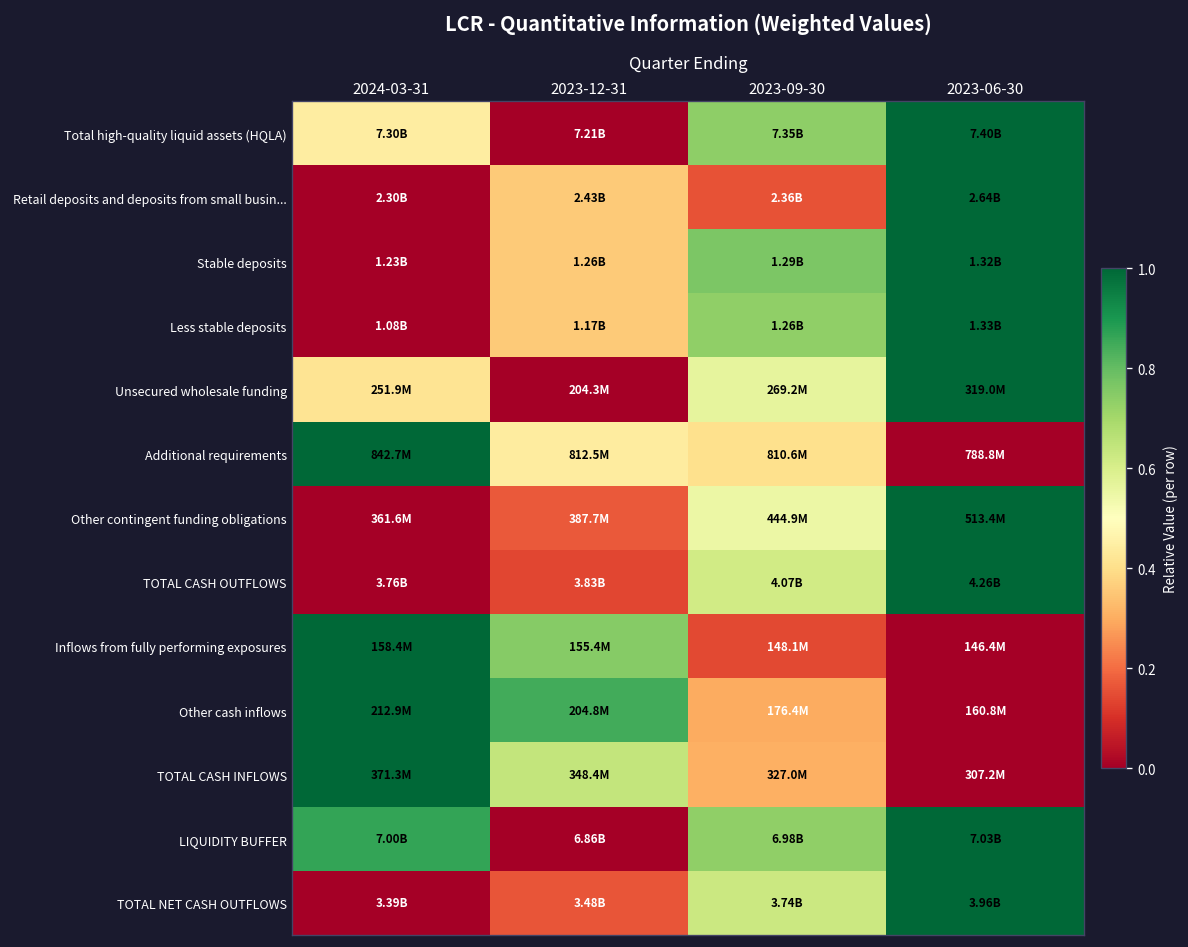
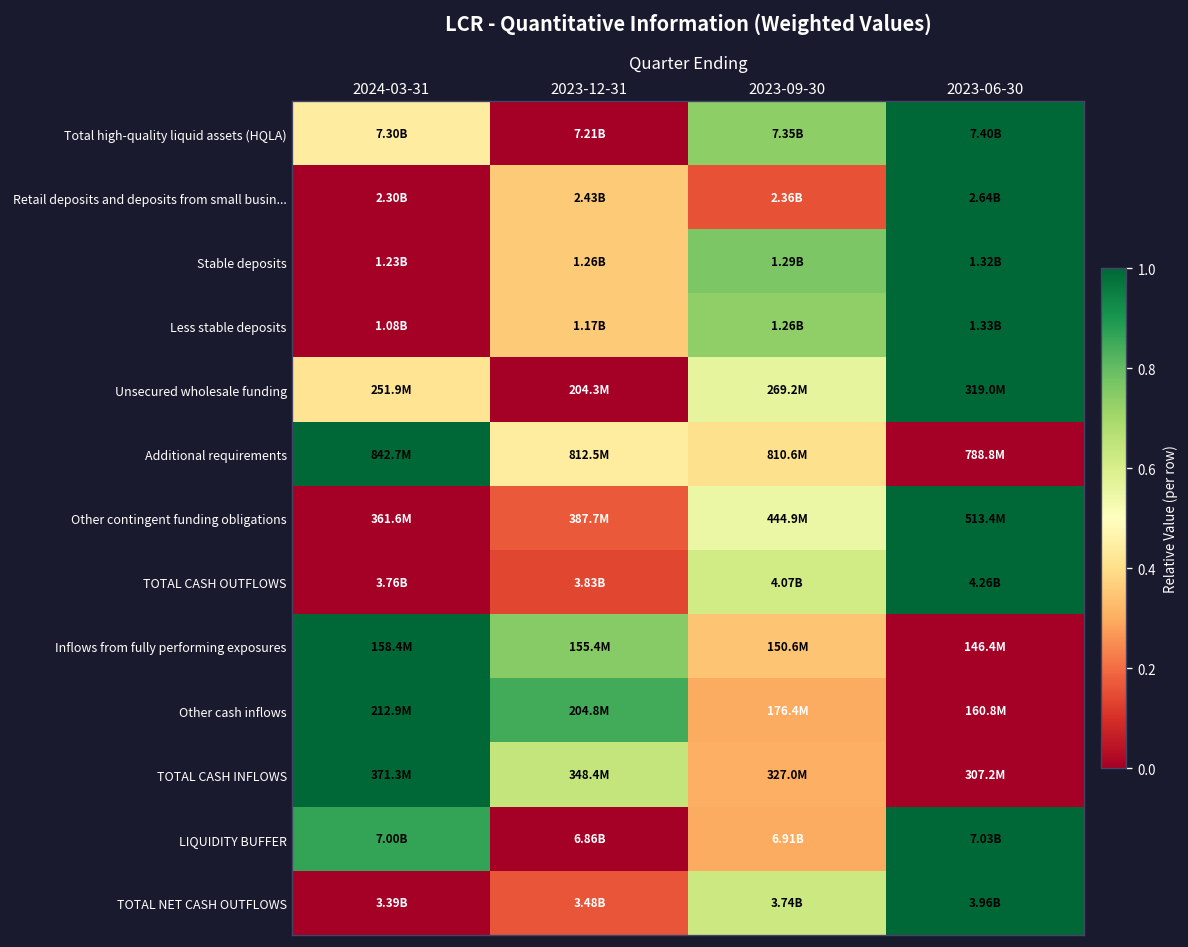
Inflows from fully performing exposures, 2023-09-30: 148.1M -> 150.6M
LIQUIDITY BUFFER, 2023-09-30: 6.98B -> 6.91B
